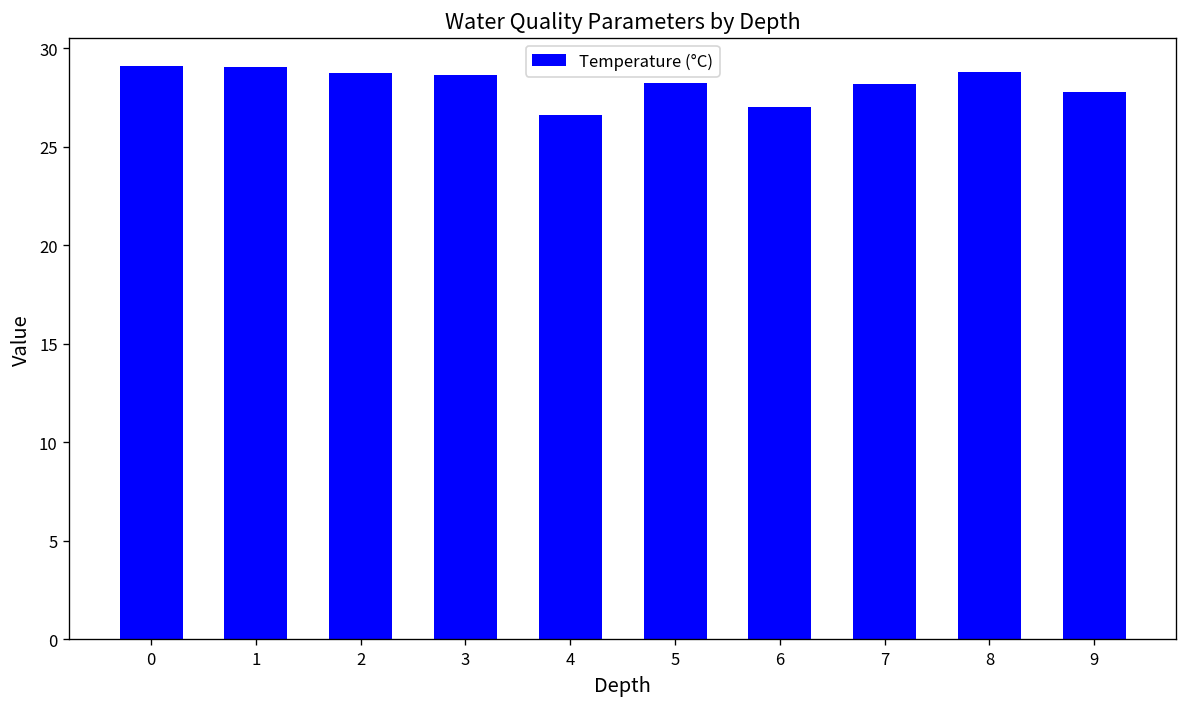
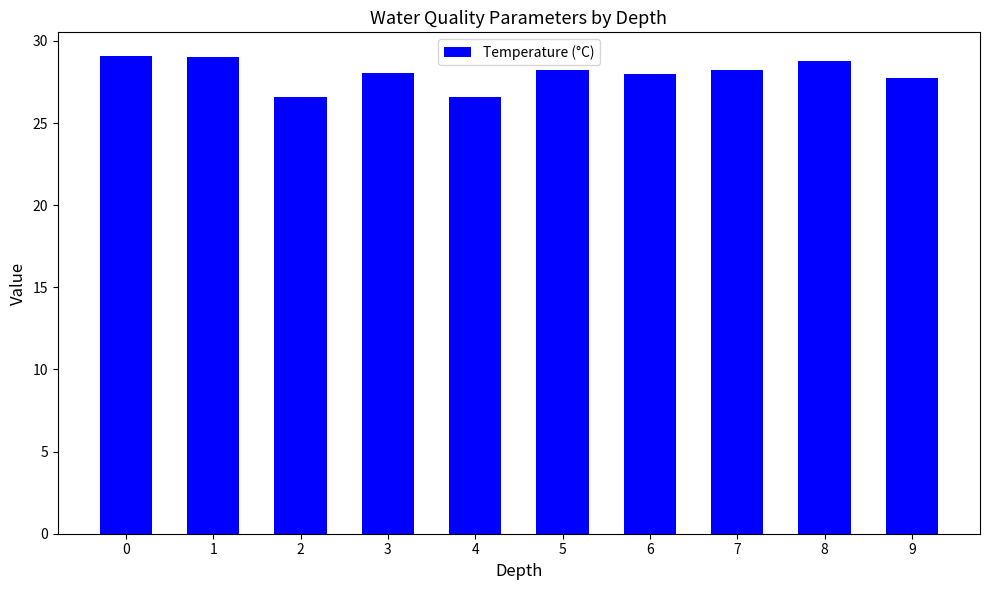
2: 28.8 -> 26.6
3: 28.6 -> 28.0
6: 27 -> 28
